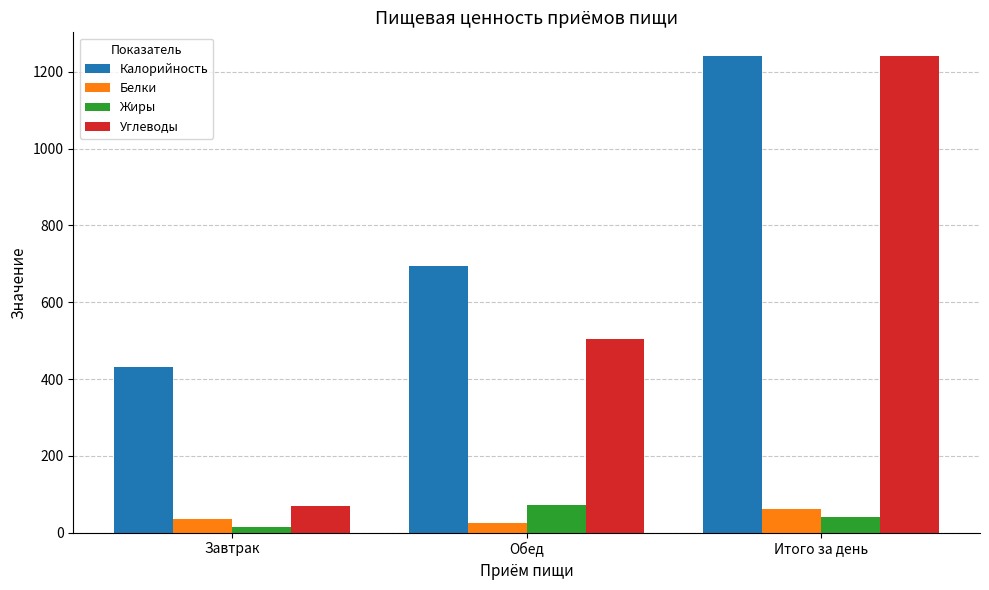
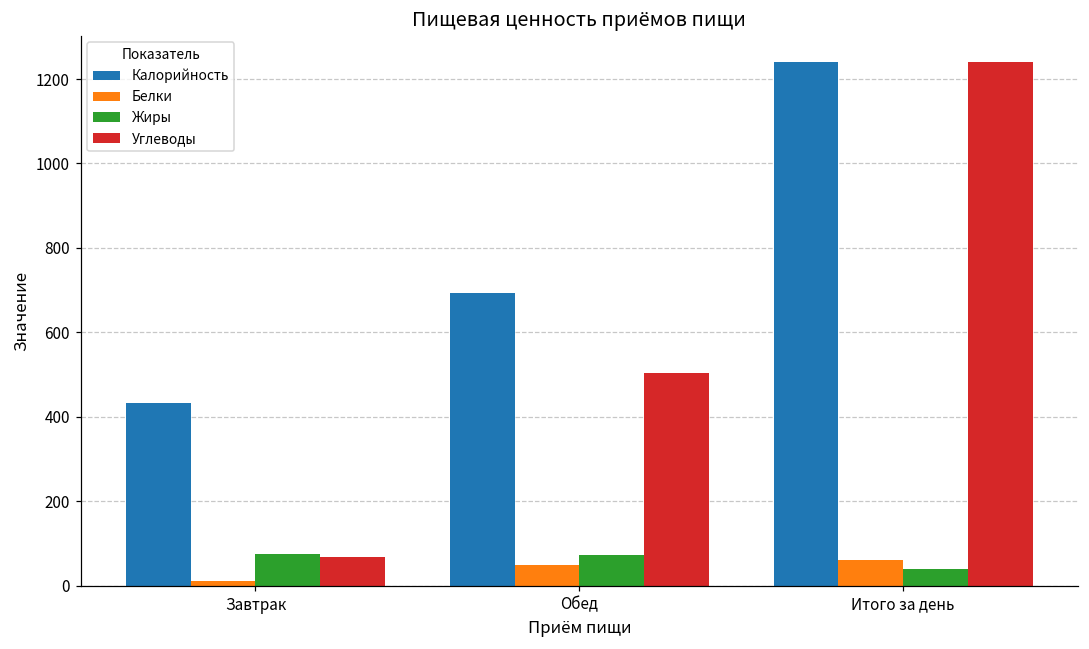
Белки, Завтрак: 40 -> 10
Жиры, Завтрак: 10 -> 80
Белки, Обед: 30 -> 50
